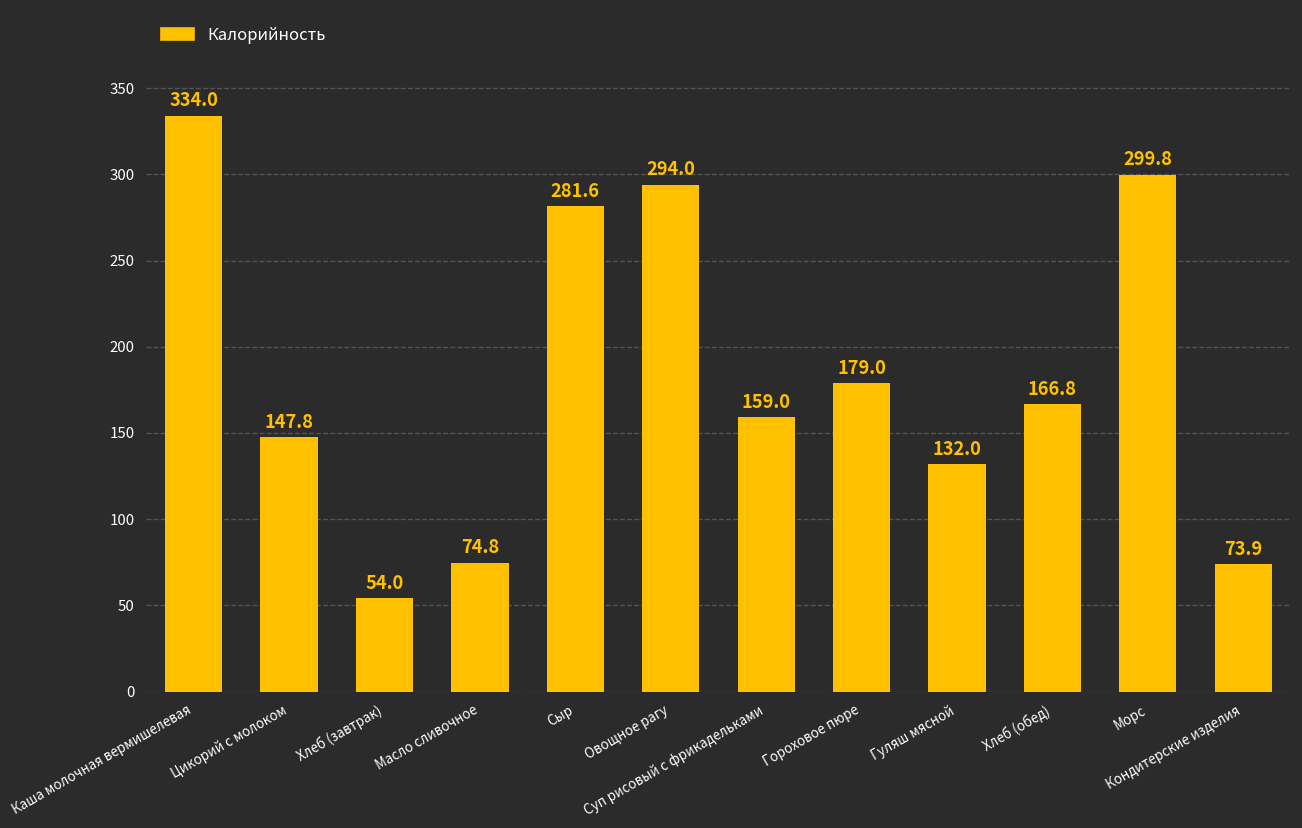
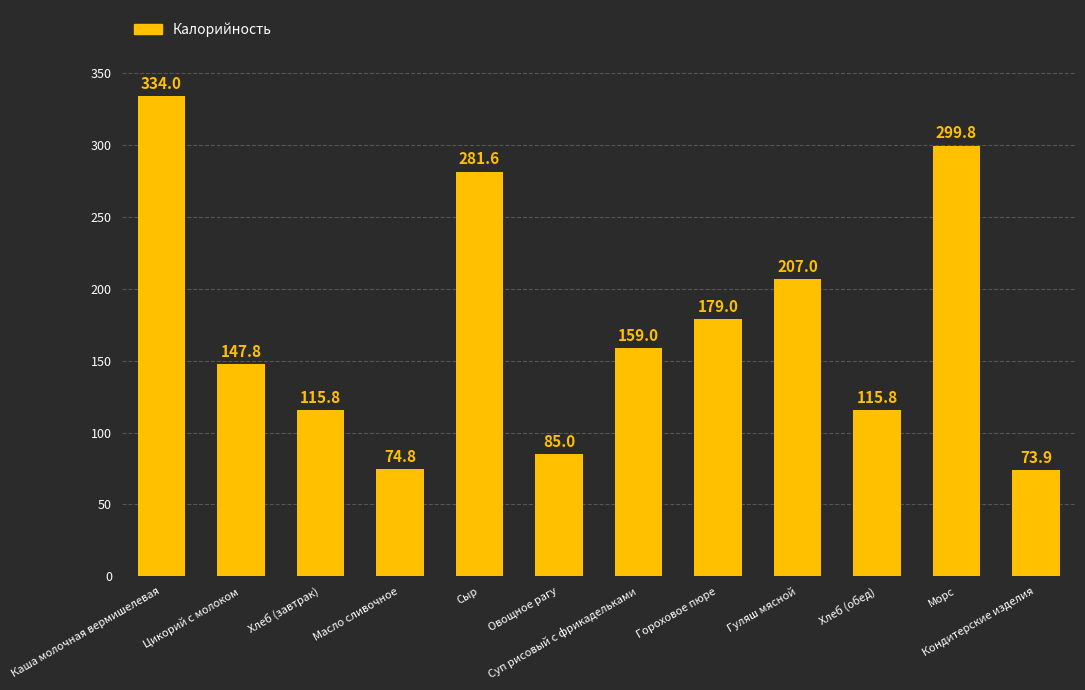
Хлеб (завтрак): 54.0 -> 115.8
Овощное рагу: 294.0 -> 85.0
Гуляш мясной: 132.0 -> 207.0
Хлеб (обед): 166.8 -> 115.8
